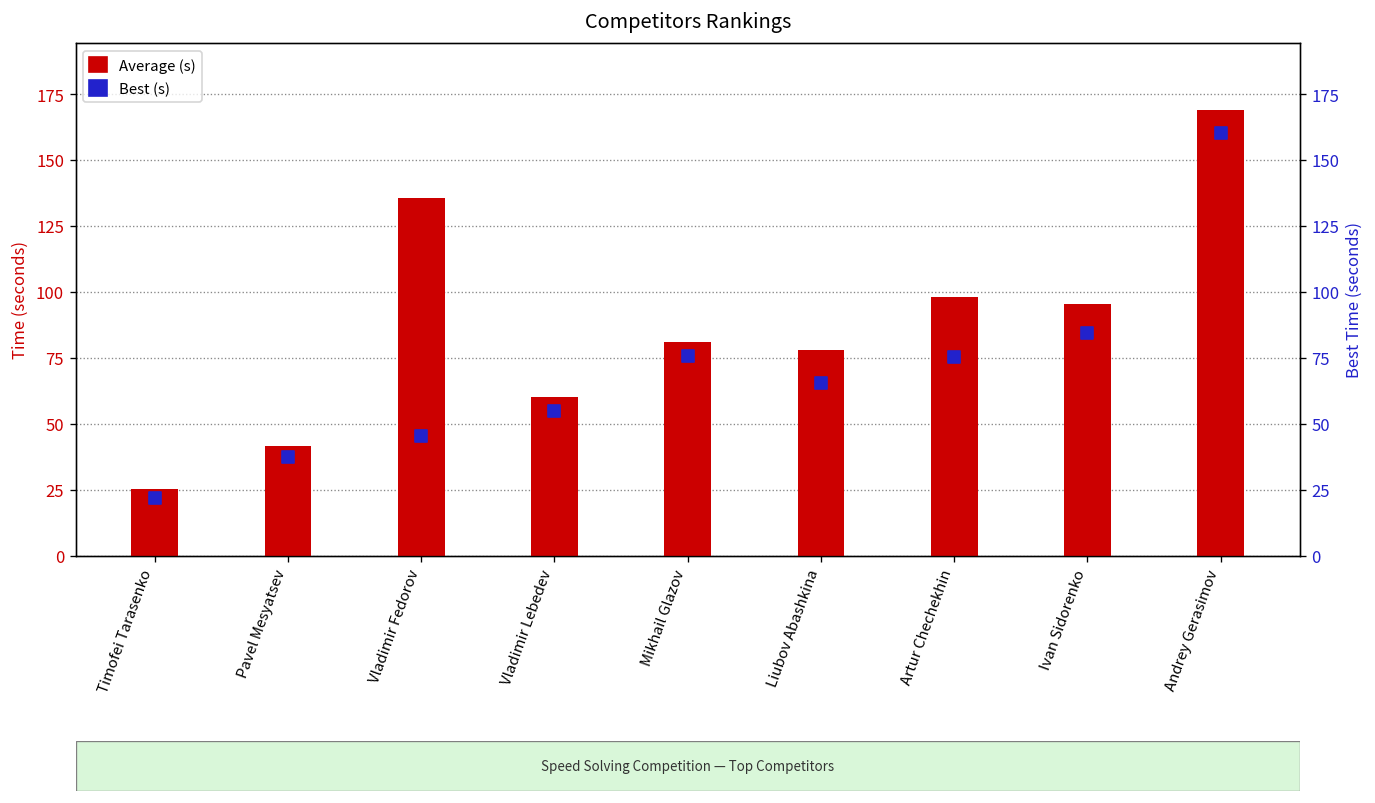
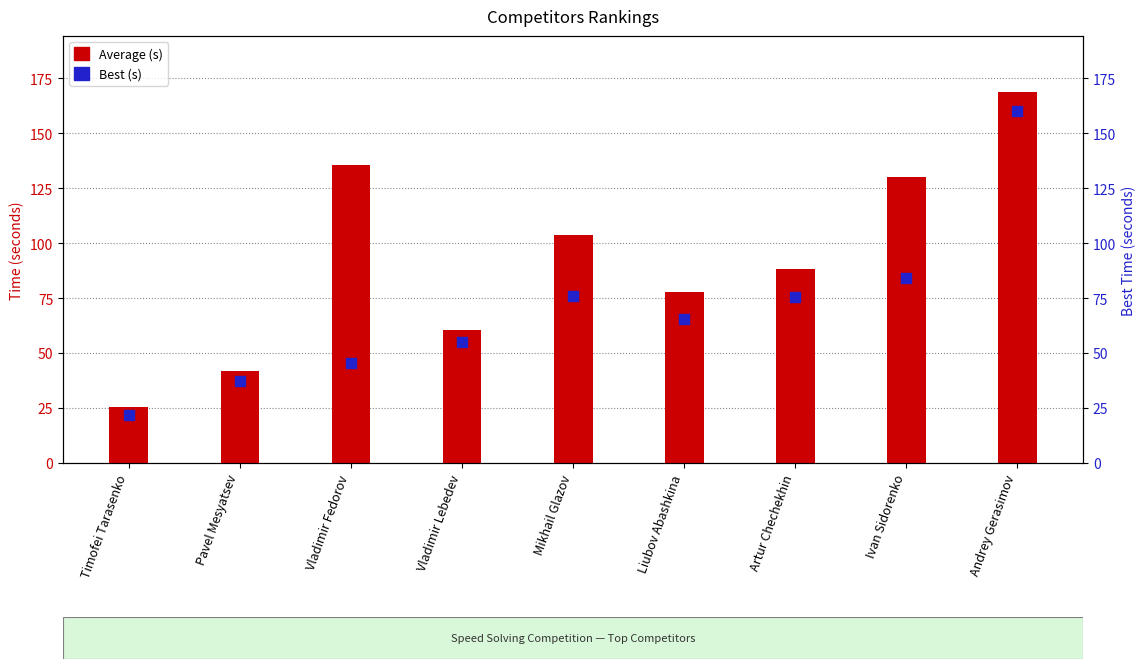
Average (s), Mikhail Glazov: 81 -> 104
Average (s), Artur Chechekhin: 98 -> 88
Average (s), Ivan Sidorenko: 96 -> 130
